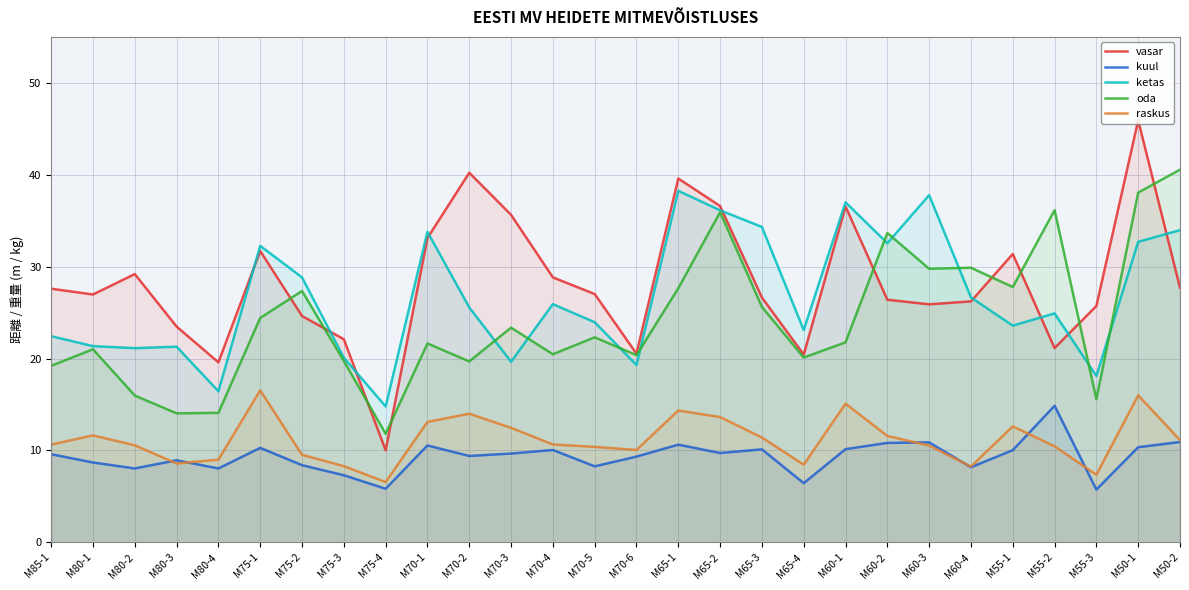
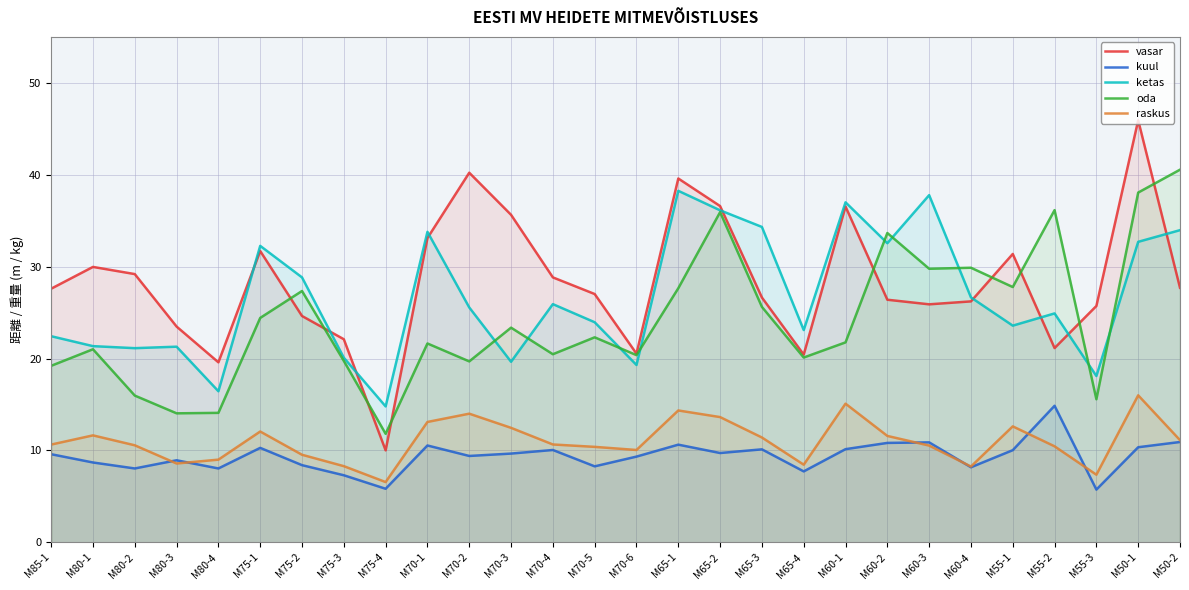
vasar, M80-1: 27 -> 30
raskus, M75-1: 17 -> 12
kuul, M65-4: 6 -> 8
